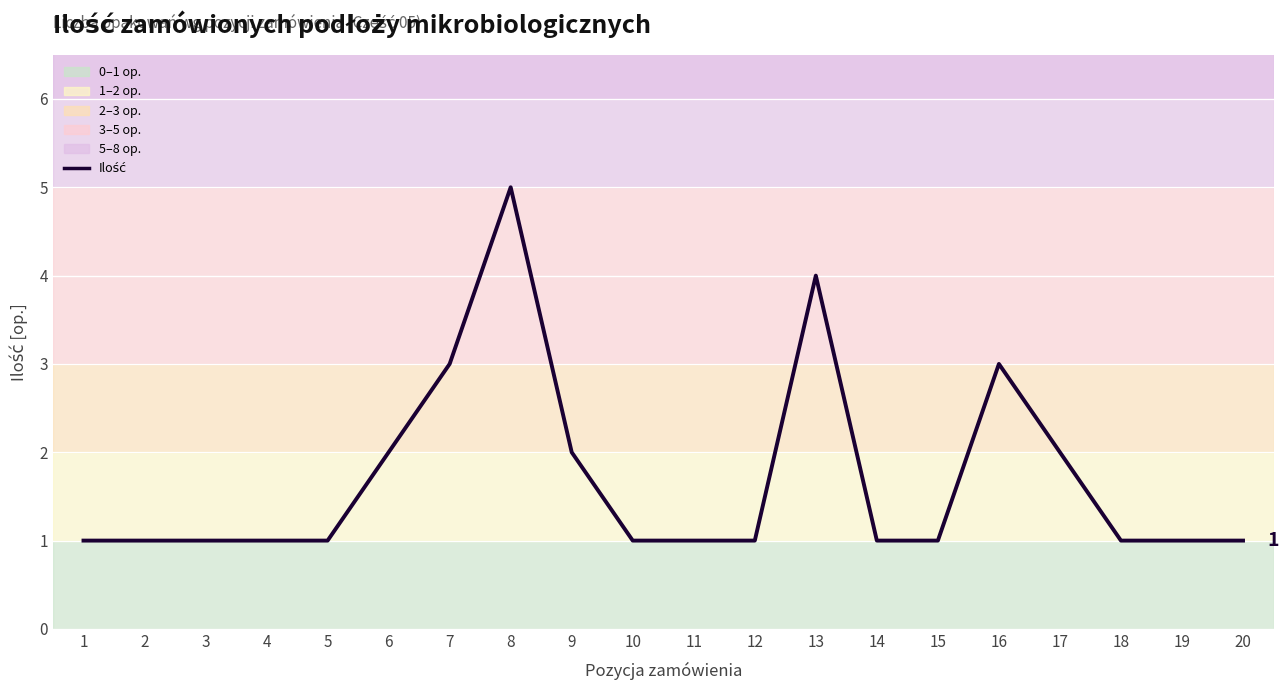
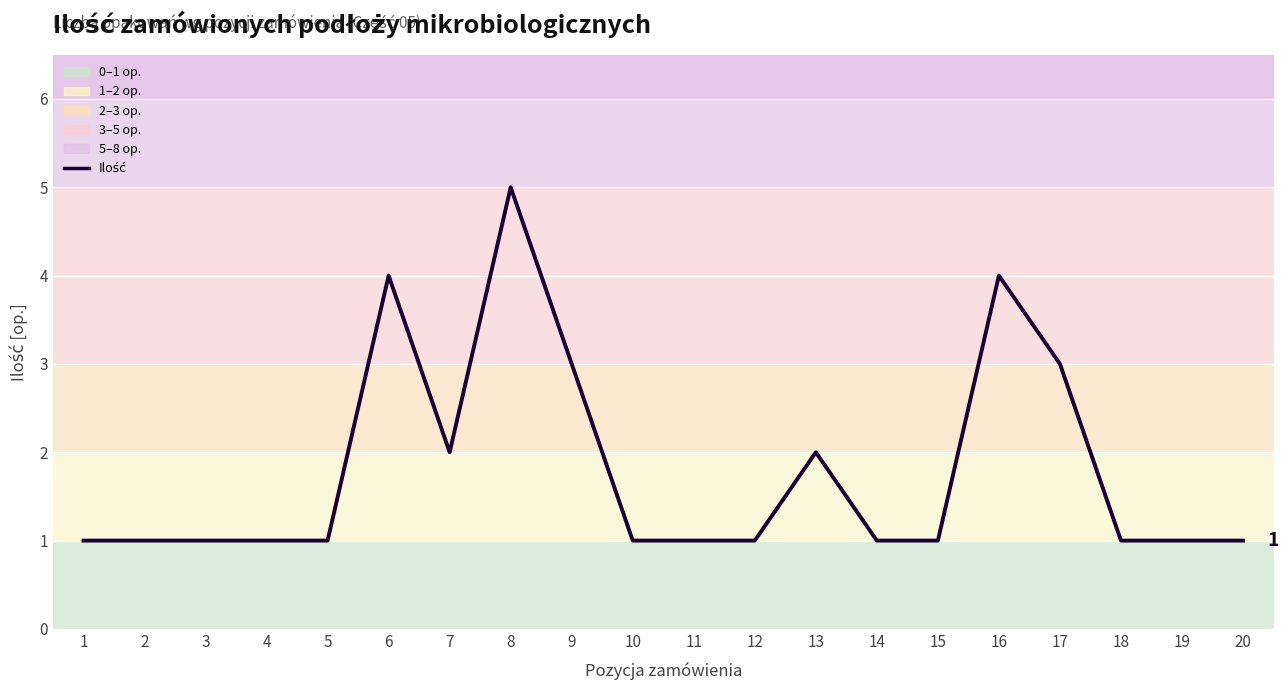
6: 2 -> 4
7: 3 -> 2
9: 2 -> 3
13: 4 -> 2
16: 3 -> 4
17: 2 -> 3
